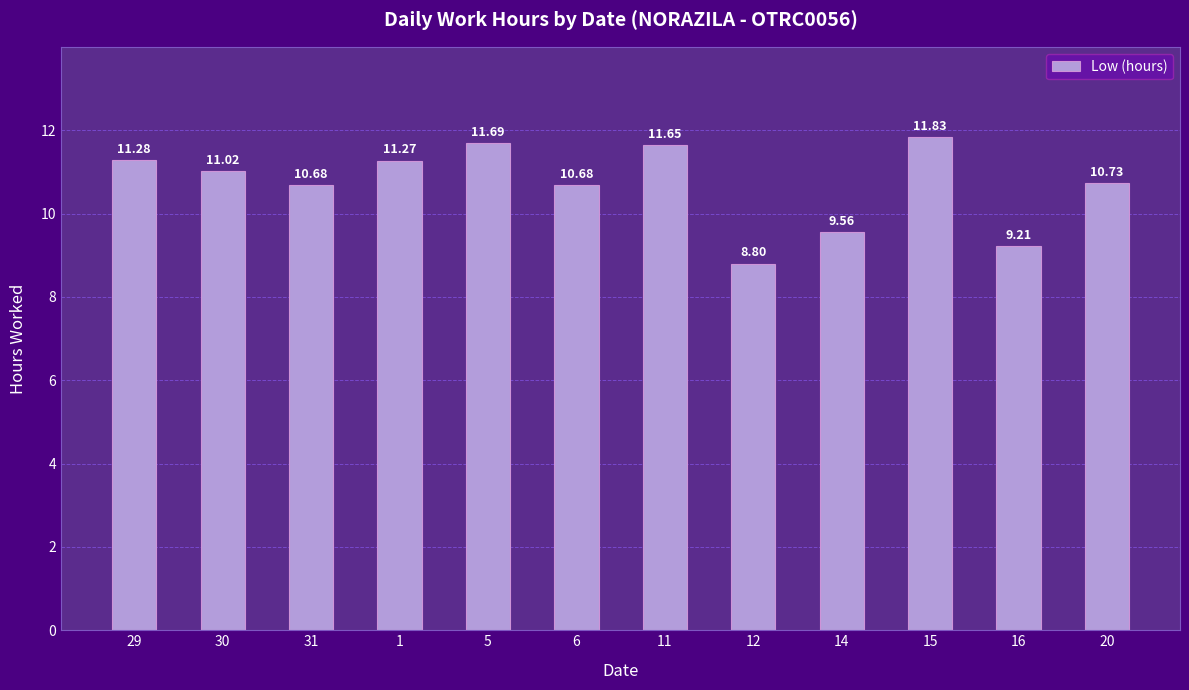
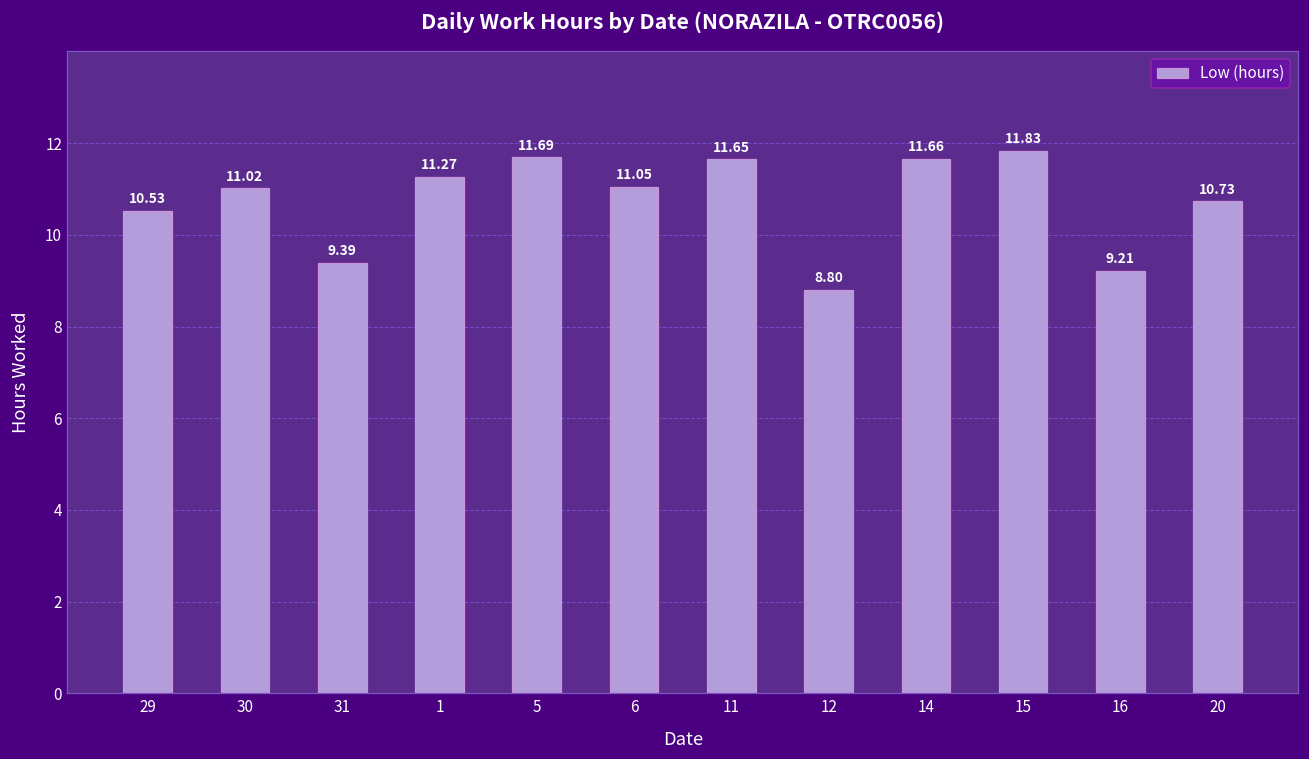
29: 11.28 -> 10.53
31: 10.68 -> 9.39
6: 10.68 -> 11.05
14: 9.56 -> 11.66
